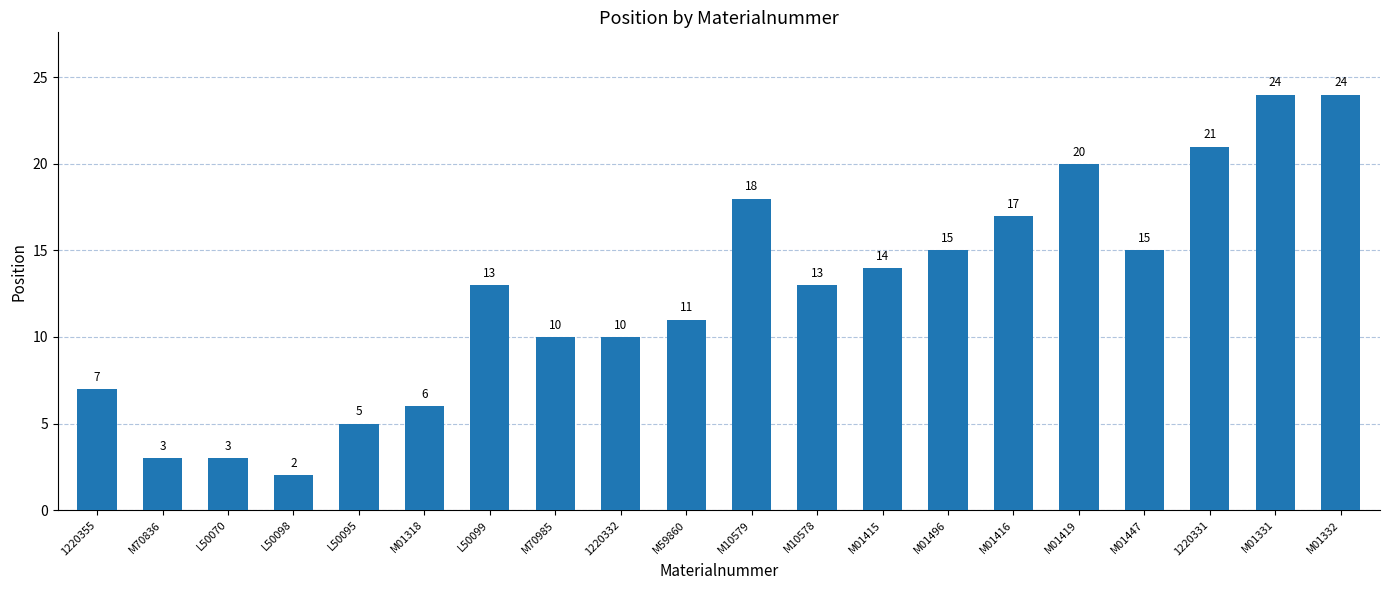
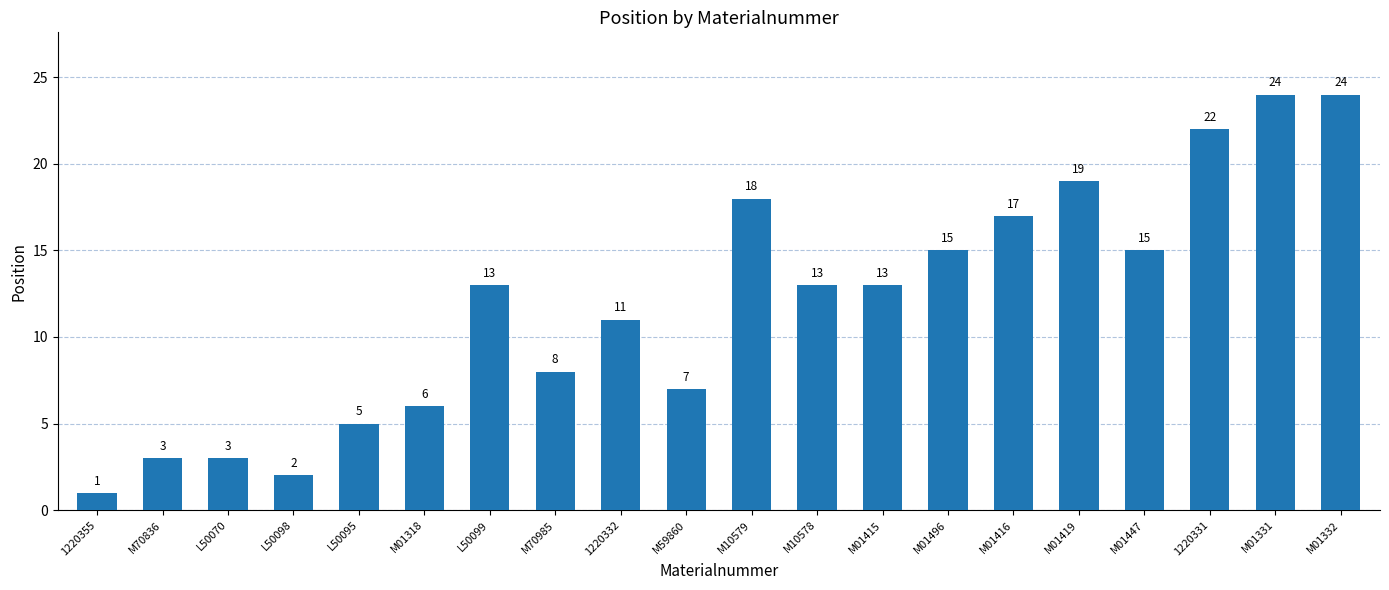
1220355: 7 -> 1
M70985: 10 -> 8
1220332: 10 -> 11
M59860: 11 -> 7
M01415: 14 -> 13
M01419: 20 -> 19
1220331: 21 -> 22
